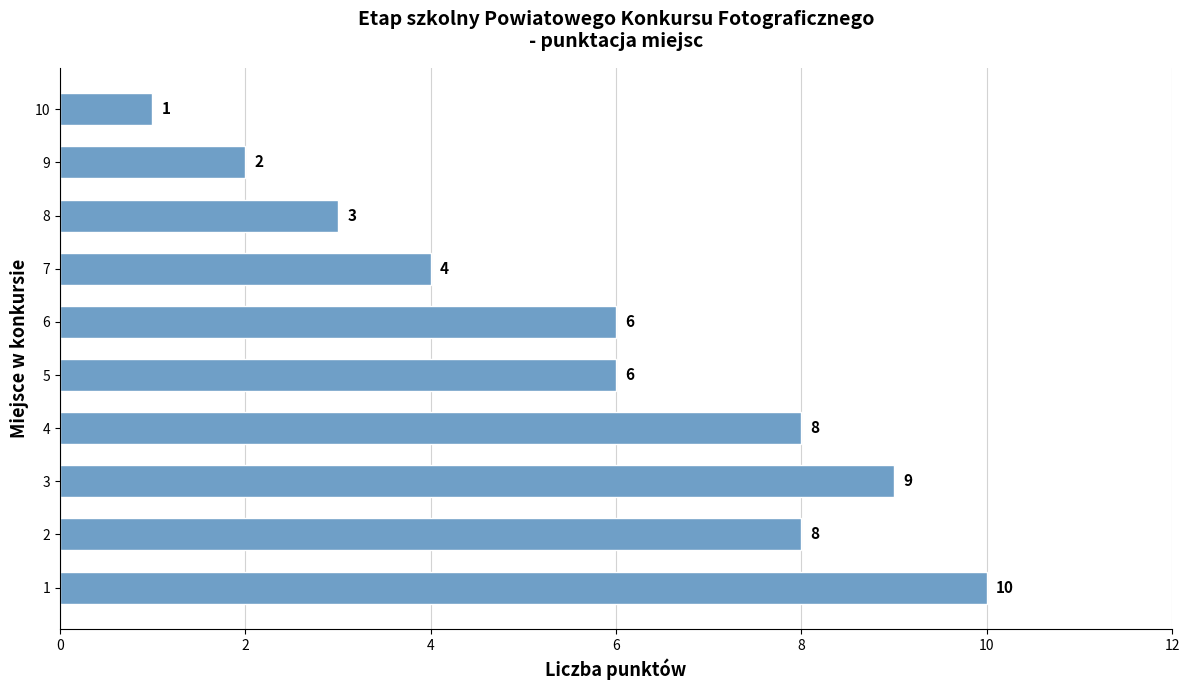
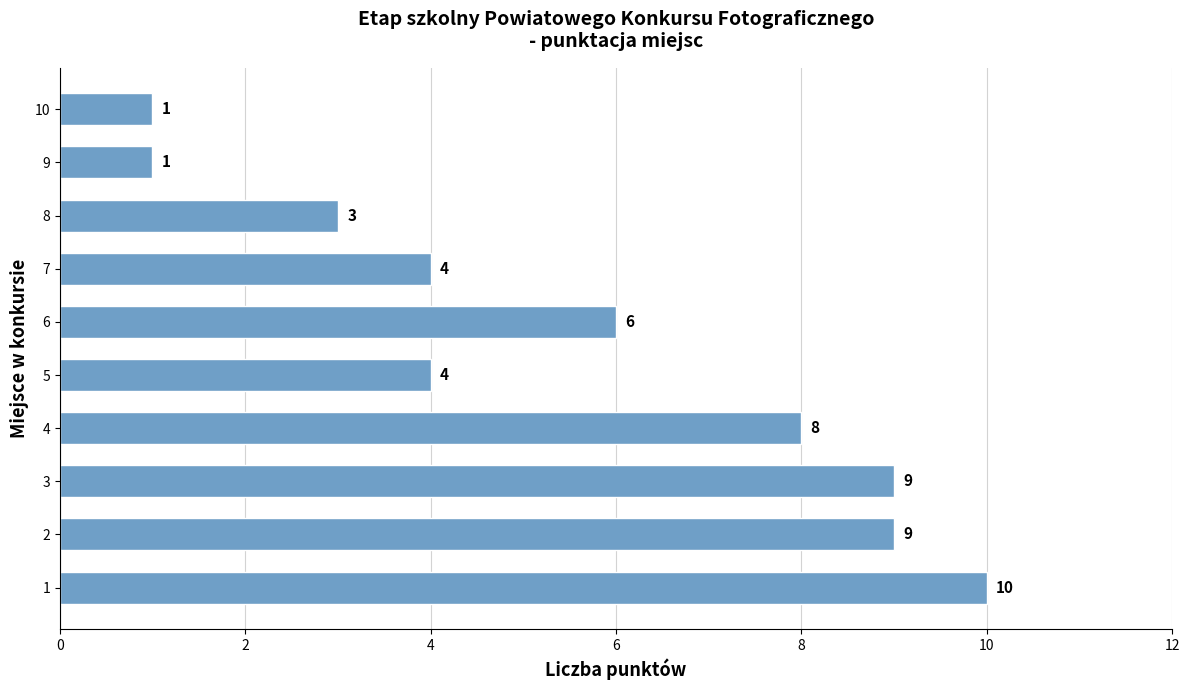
9: 2 -> 1
5: 6 -> 4
2: 8 -> 9
